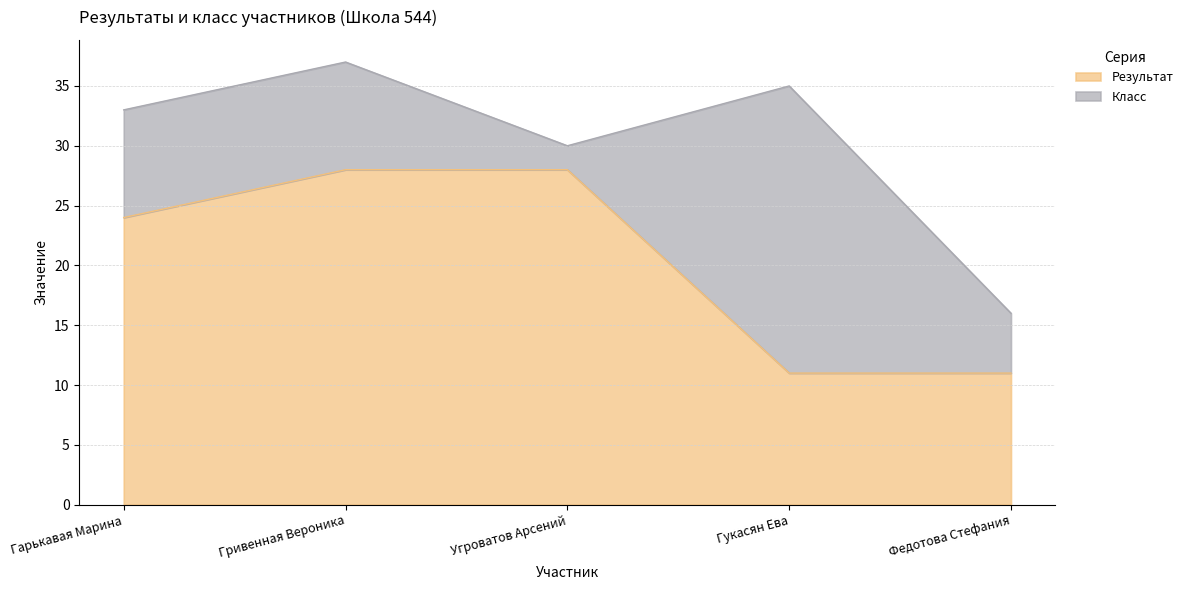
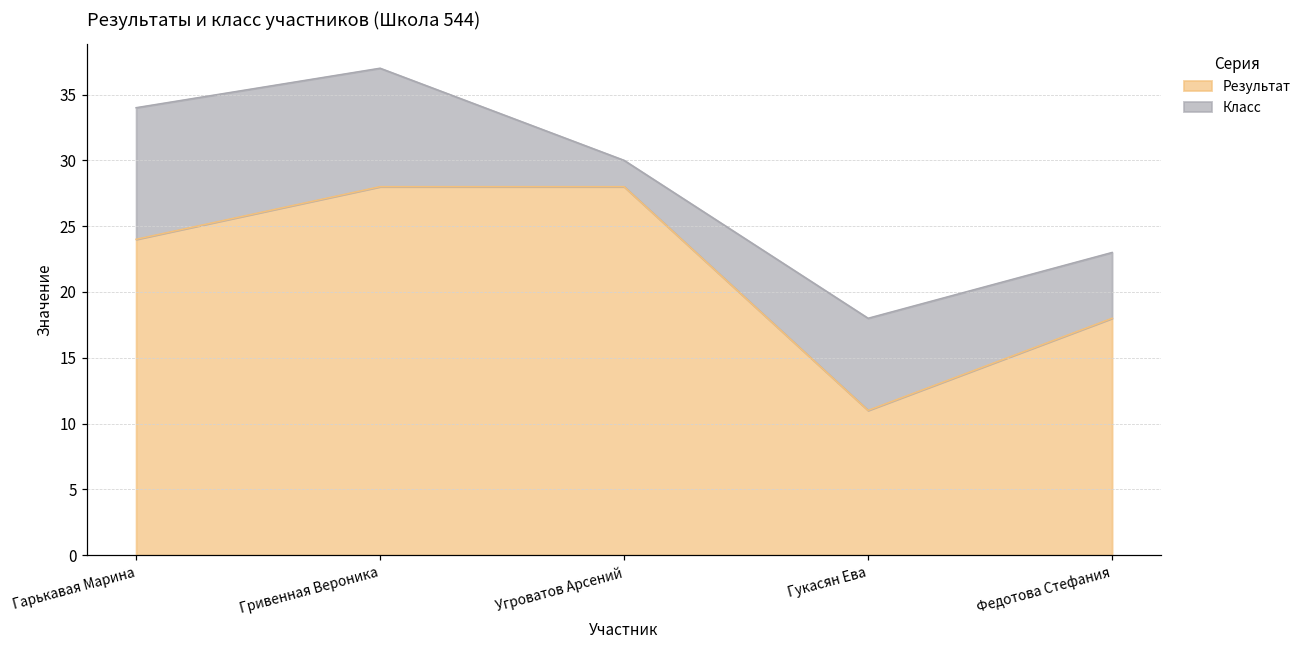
Класс, Гарькавая Марина: 9 -> 10
Класс, Гукасян Ева: 24 -> 7
Результат, Федотова Стефания: 11 -> 18
